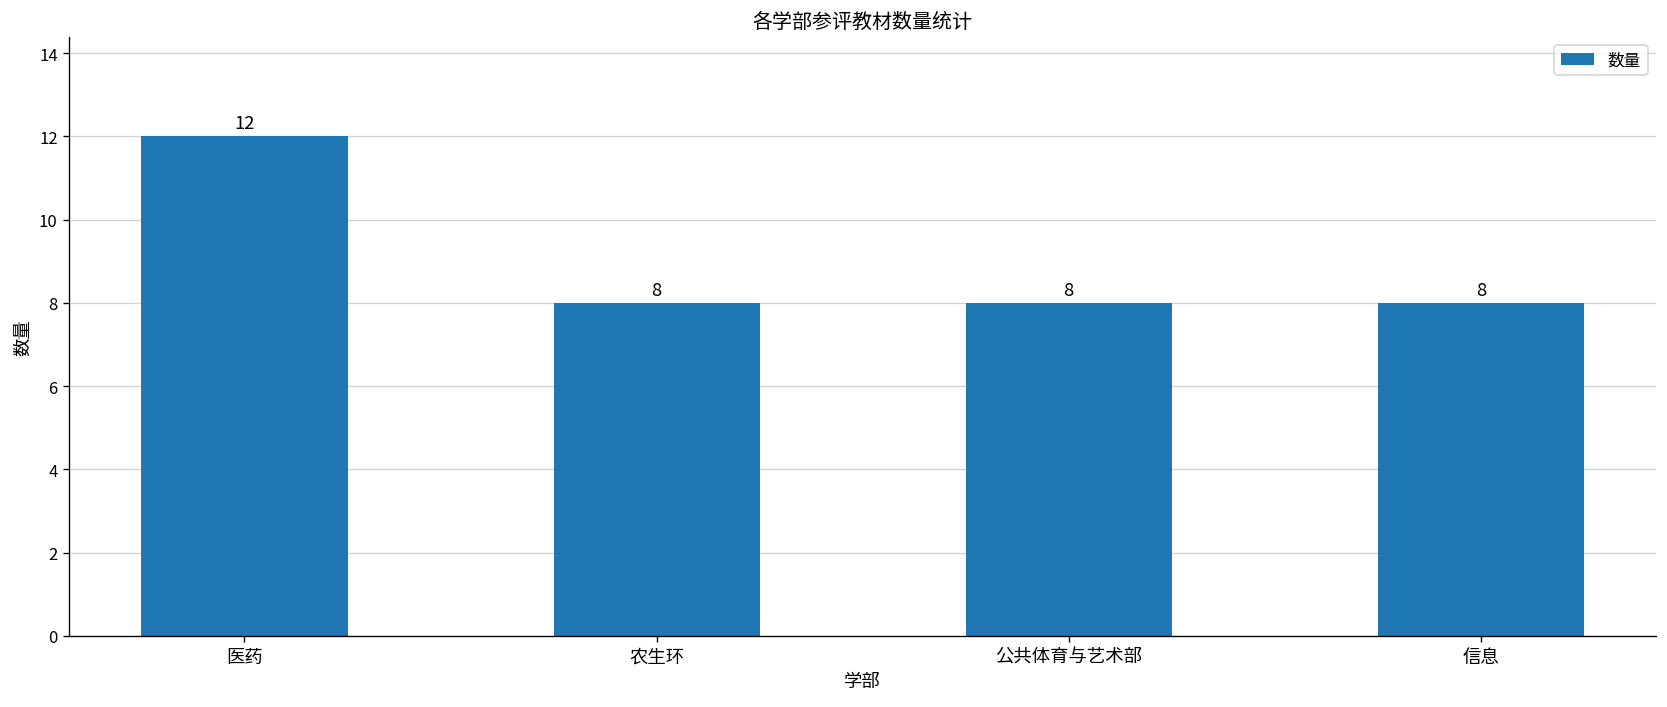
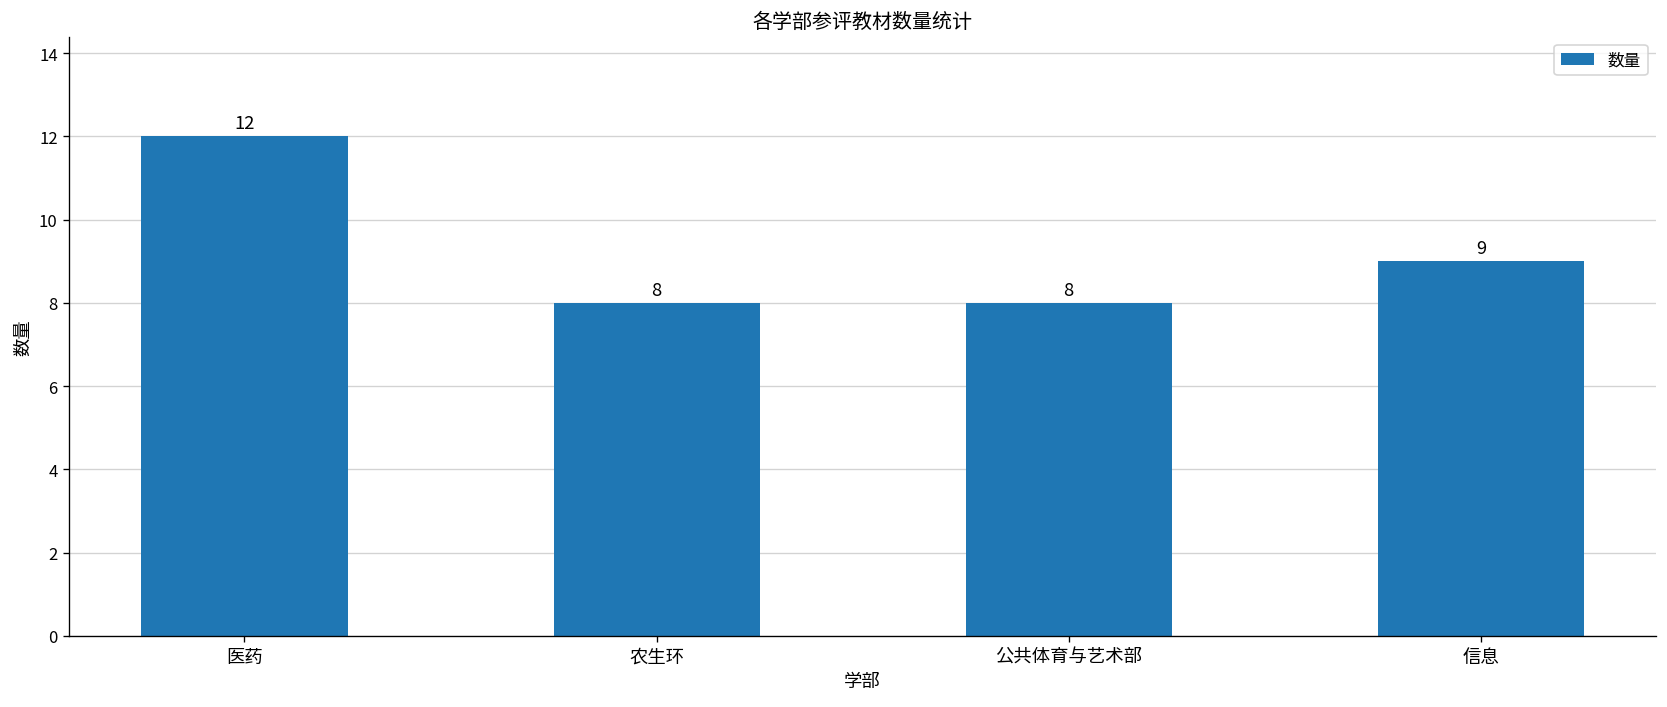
信息: 8 -> 9
